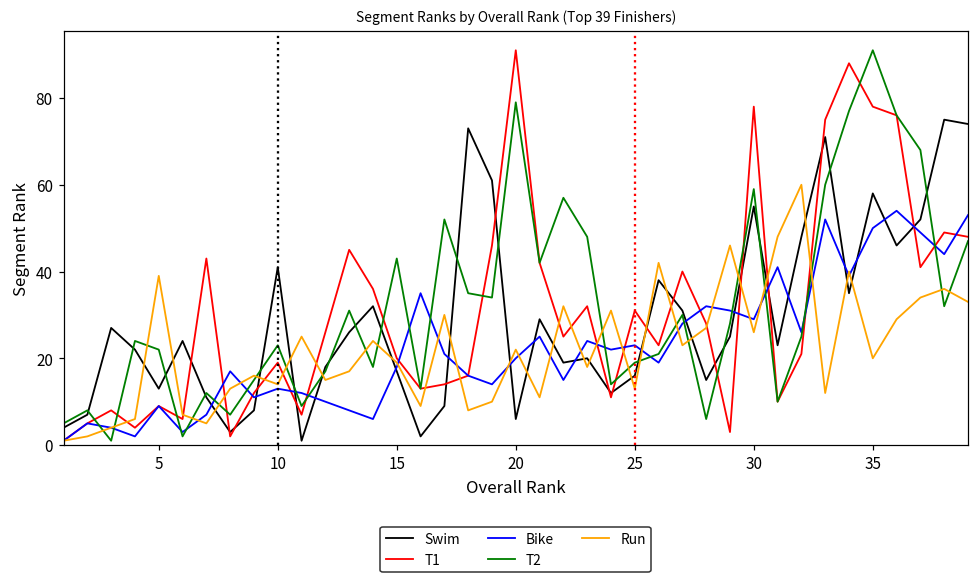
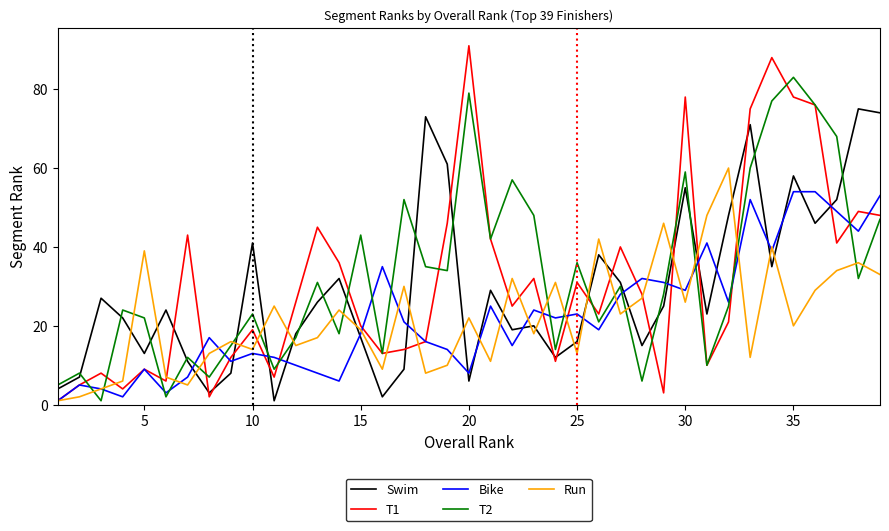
Bike, 20: 20 -> 8
T2, 25: 19 -> 36
Bike, 35: 50 -> 54
T2, 35: 91 -> 83
